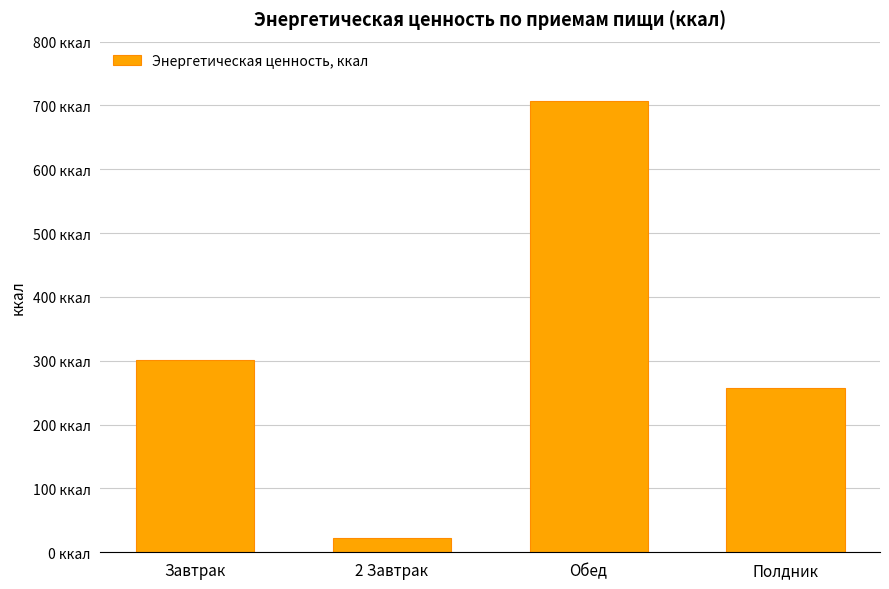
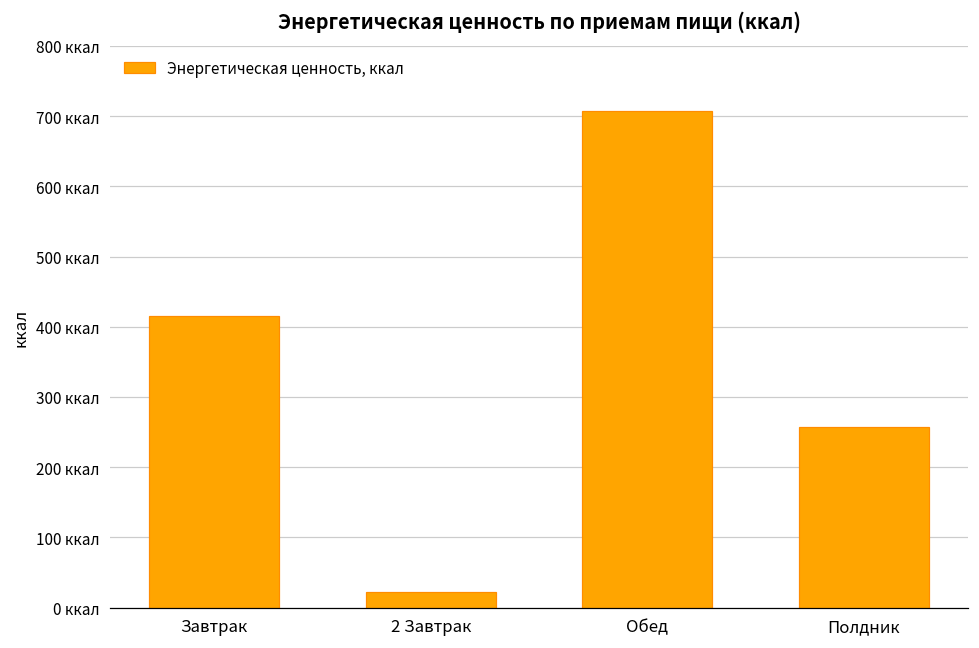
Завтрак: 300 ккал -> 420 ккал
